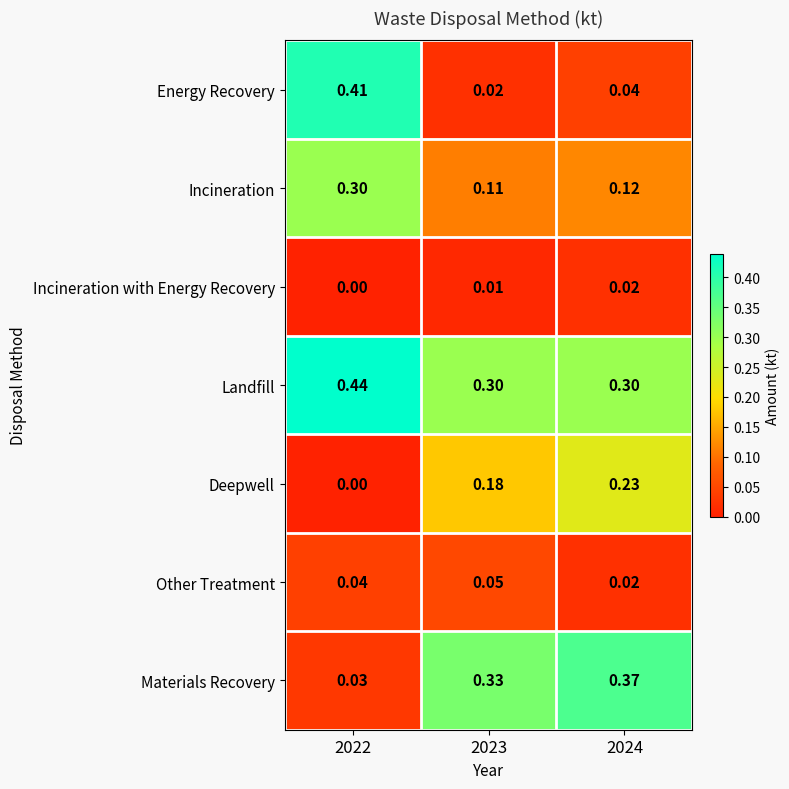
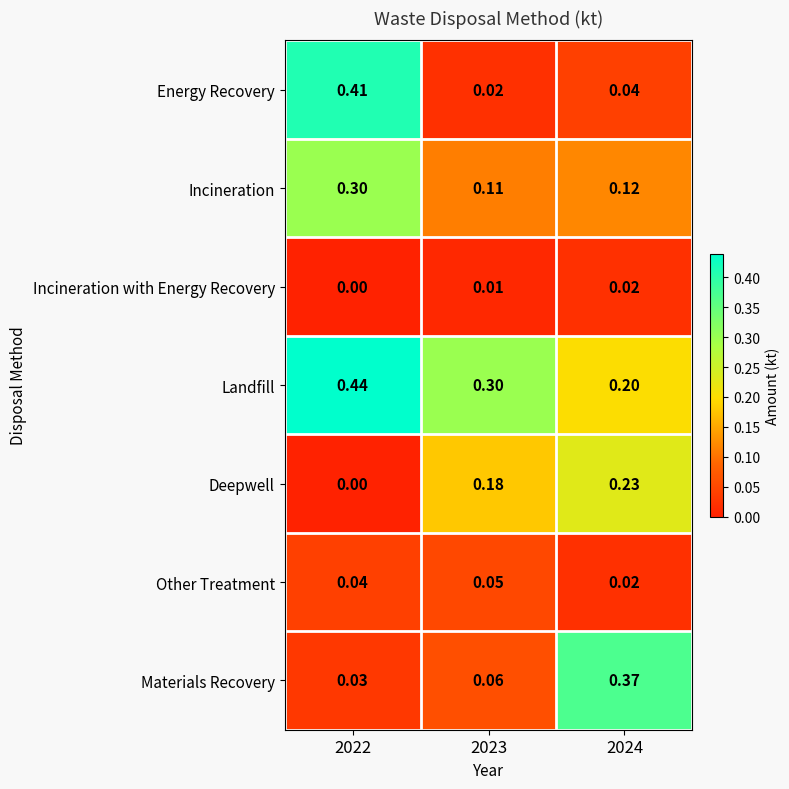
Landfill, 2024: 0.30 -> 0.20
Materials Recovery, 2023: 0.33 -> 0.06
